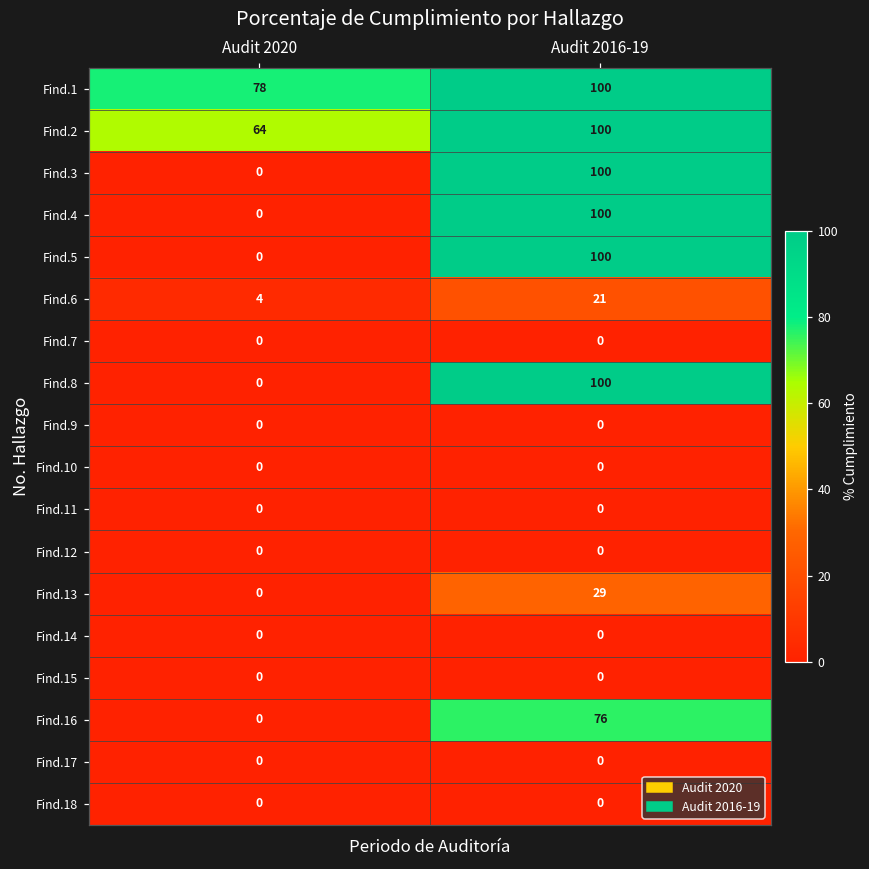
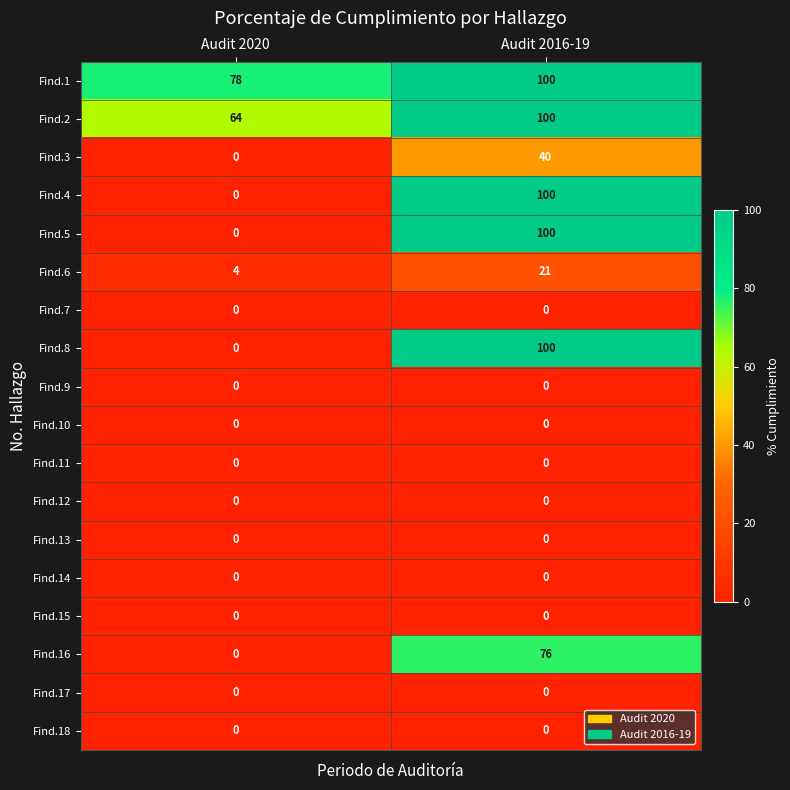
Find.3, Audit 2016-19: 100 -> 40
Find.13, Audit 2016-19: 29 -> 0
